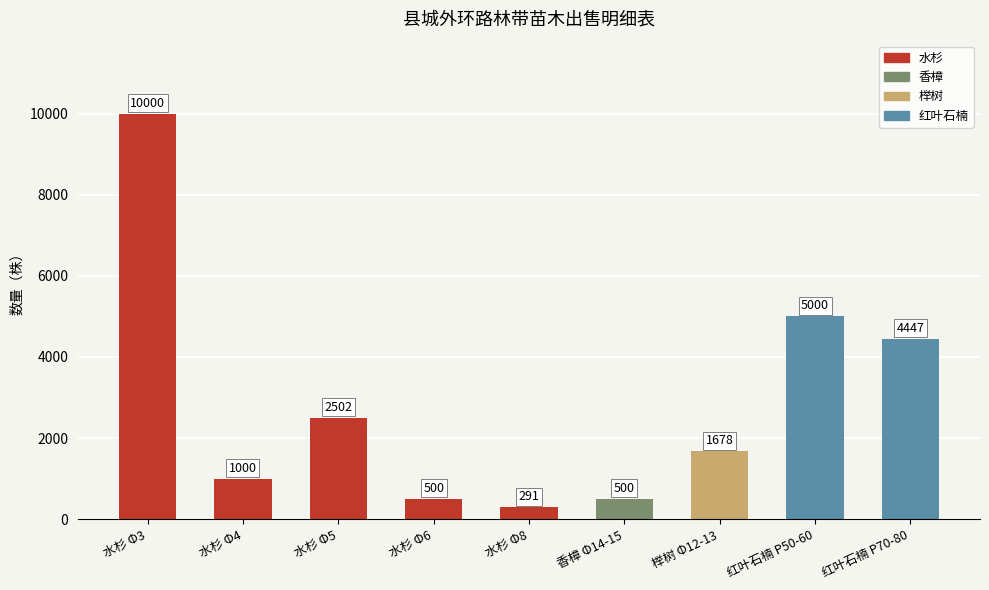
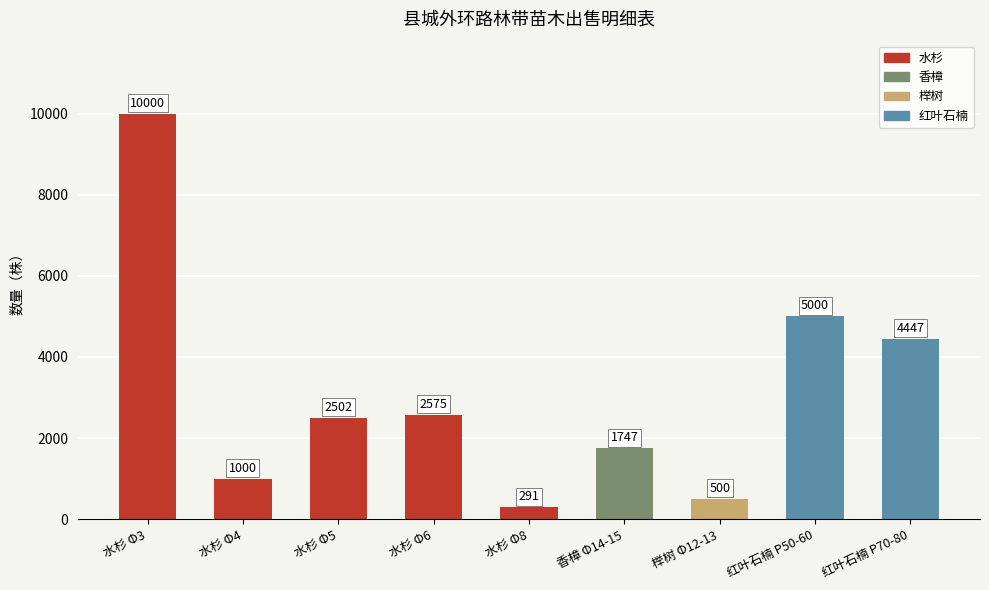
水杉 Φ6: 500 -> 2575
香樟 Φ14-15: 500 -> 1747
榉树 Φ12-13: 1678 -> 500
